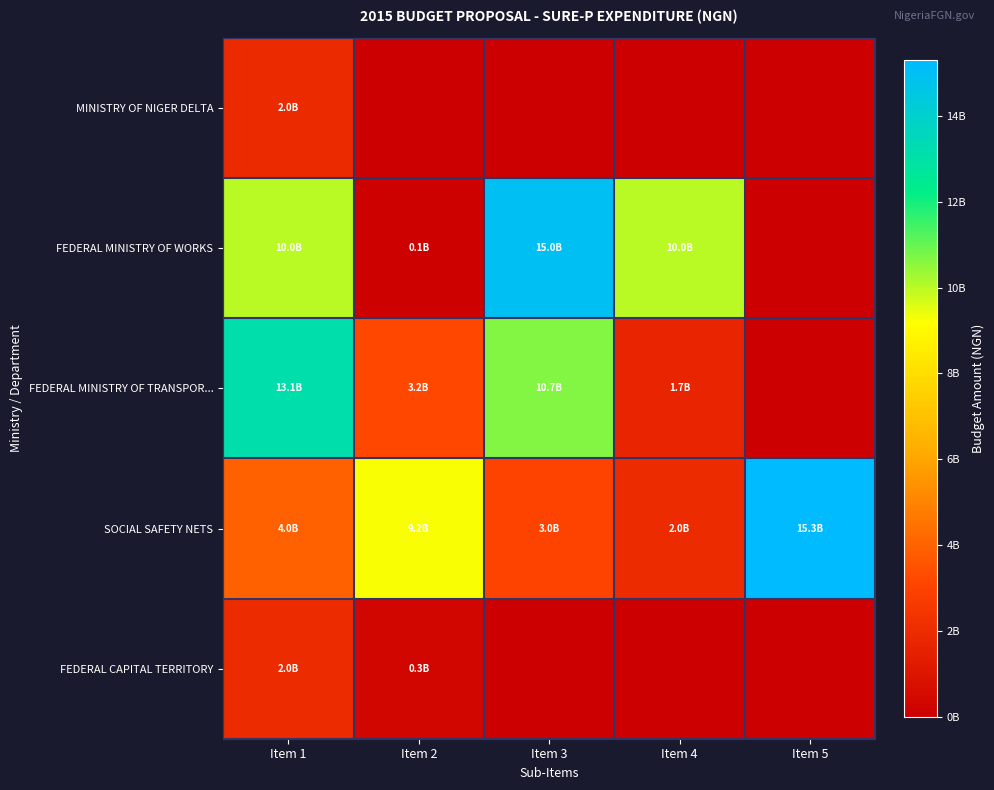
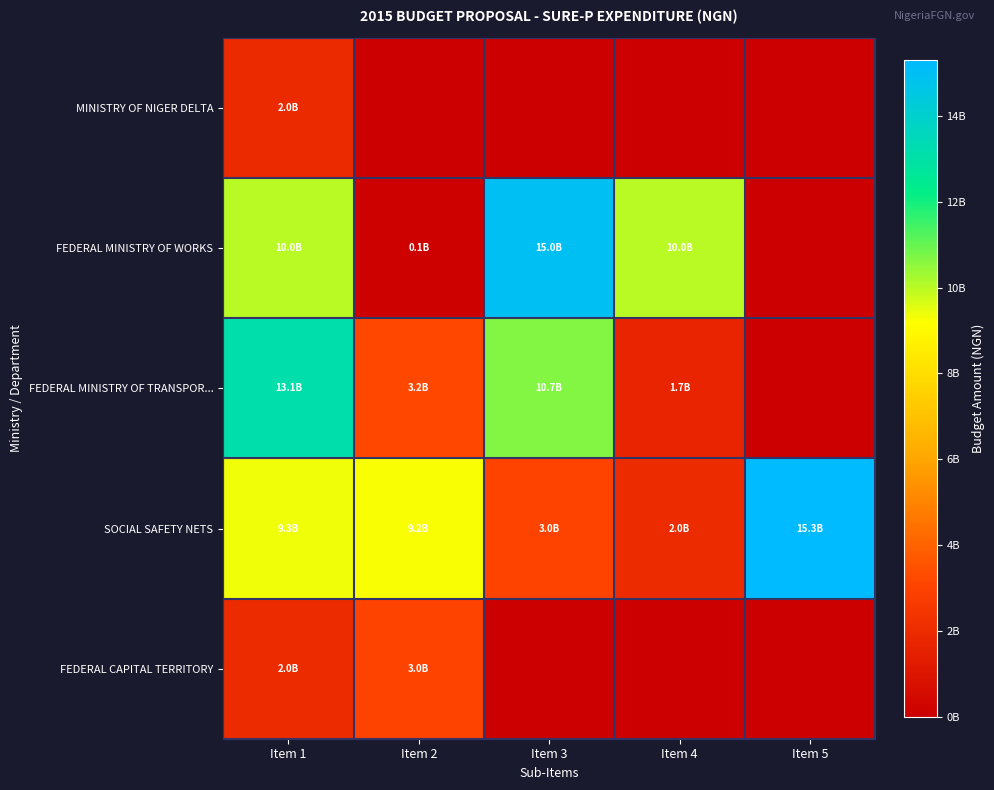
SOCIAL SAFETY NETS, Item 1: 4.0B -> 9.3B
FEDERAL CAPITAL TERRITORY, Item 2: 0.3B -> 3.0B
